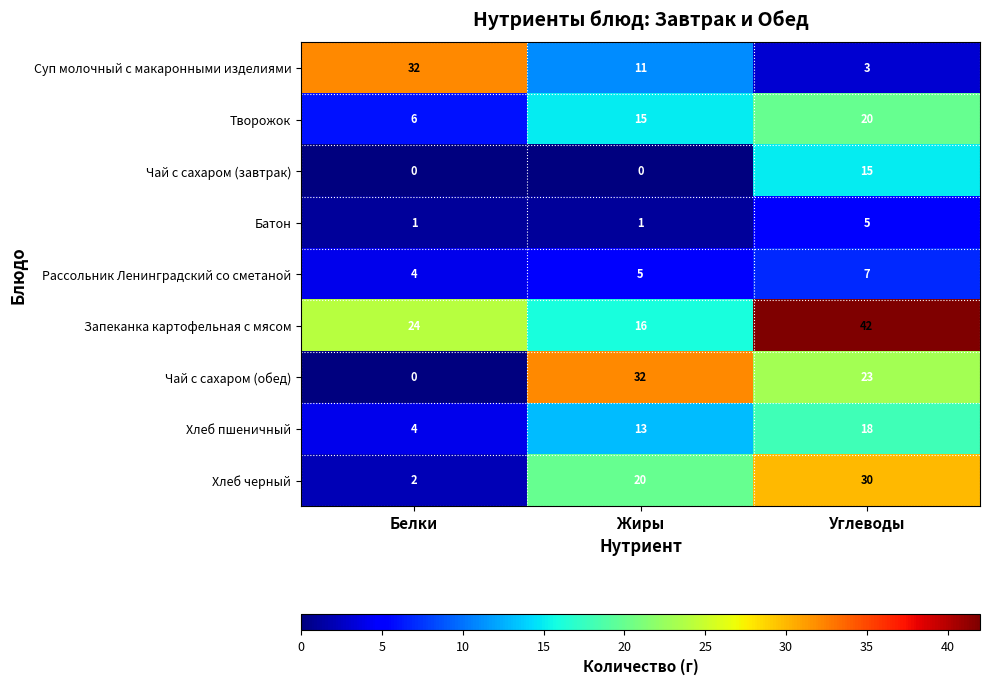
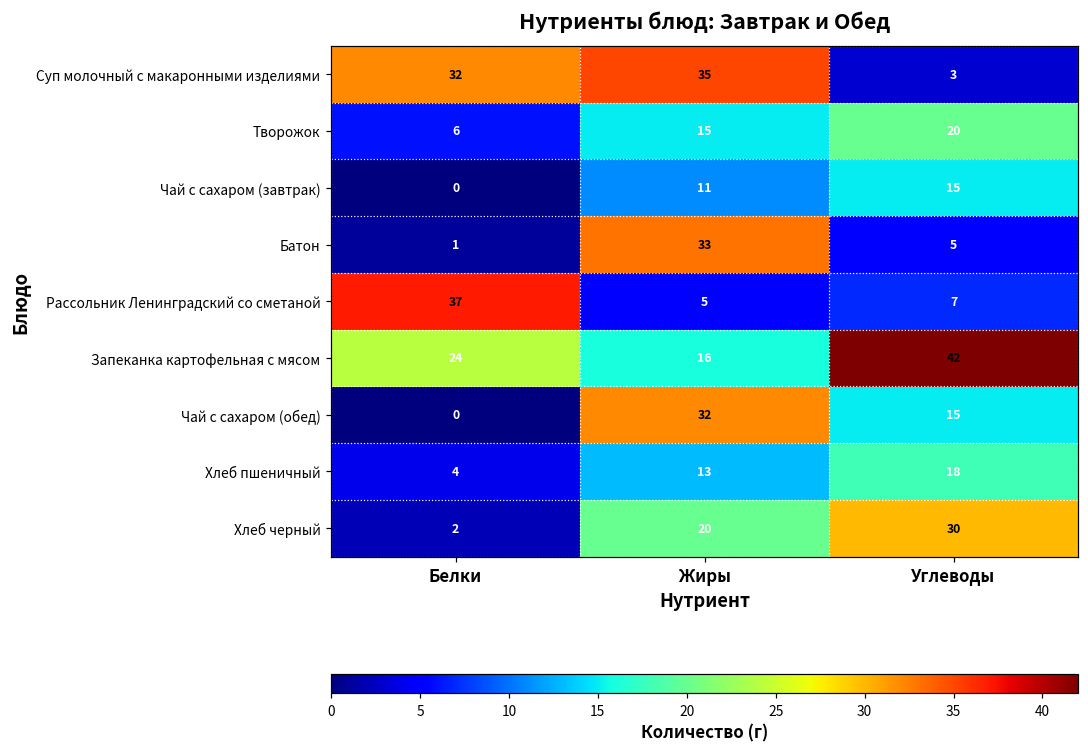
Суп молочный с макаронными изделиями, Жиры: 11 -> 35
Чай с сахаром (завтрак), Жиры: 0 -> 11
Батон, Жиры: 1 -> 33
Рассольник Ленинградский со сметаной, Белки: 4 -> 37
Чай с сахаром (обед), Углеводы: 23 -> 15
